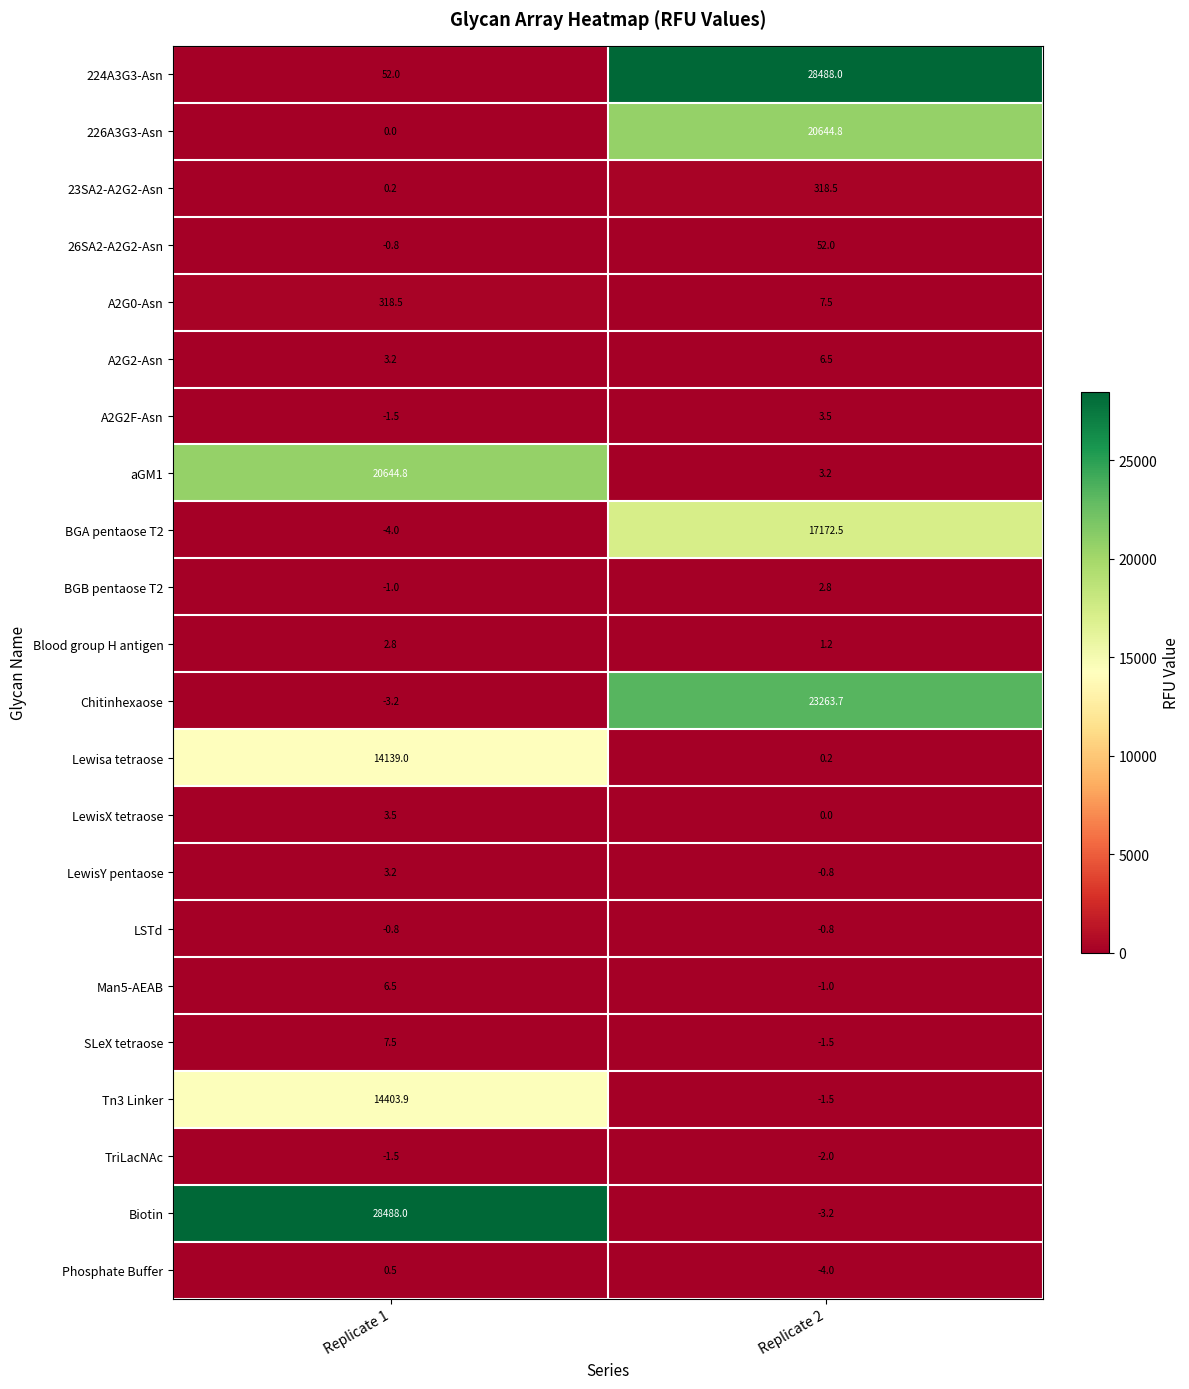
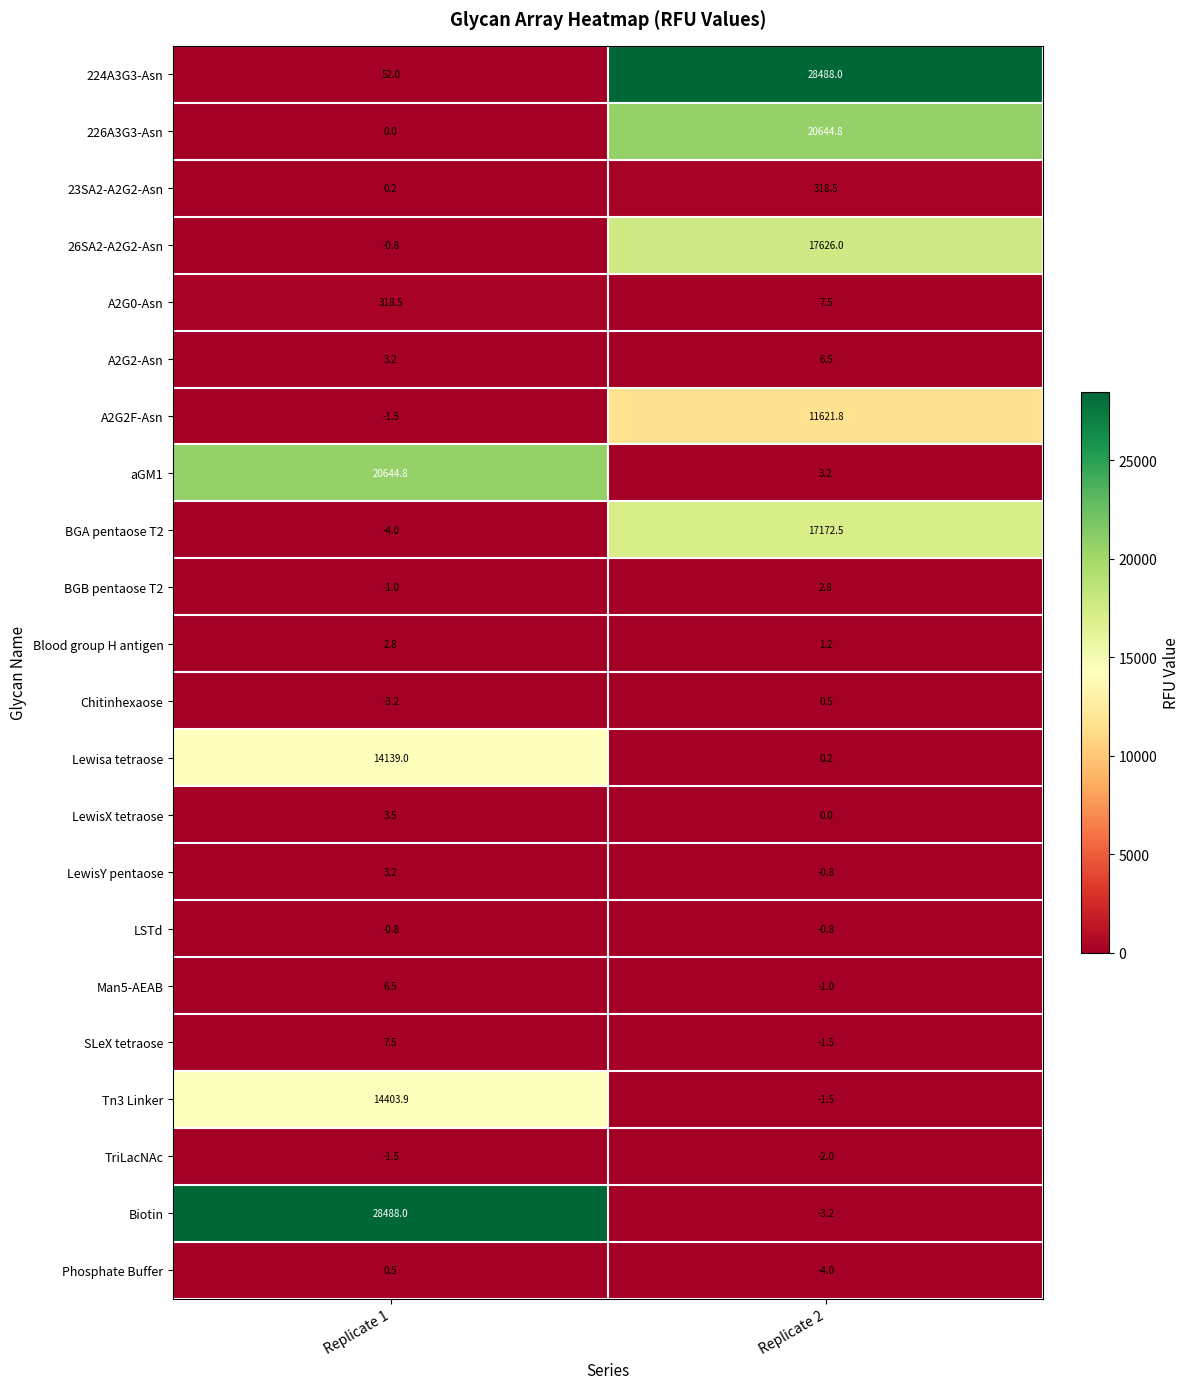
26SA2-A2G2-Asn, Replicate 2: 52.0 -> 17626.0
A2G2F-Asn, Replicate 2: 3.5 -> 11621.8
Chitinhexaose, Replicate 2: 23263.7 -> 0.5
